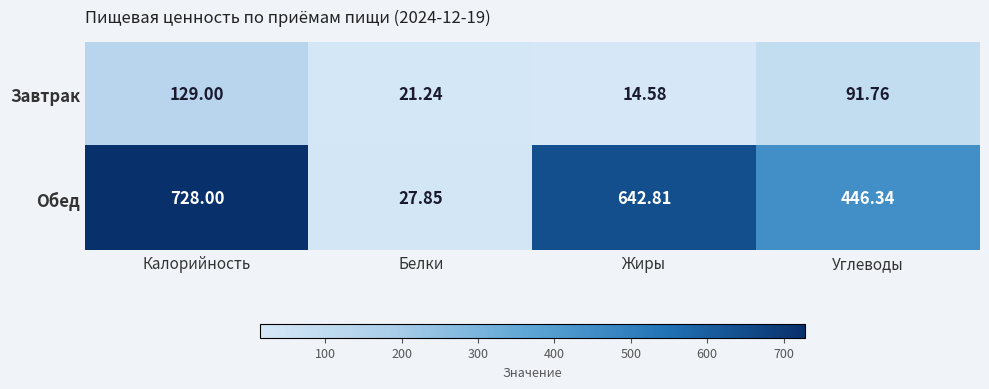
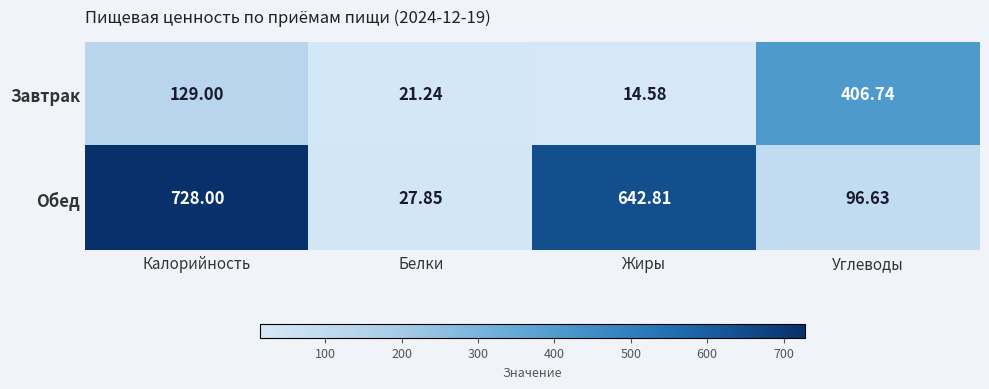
Завтрак, Углеводы: 91.76 -> 406.74
Обед, Углеводы: 446.34 -> 96.63
